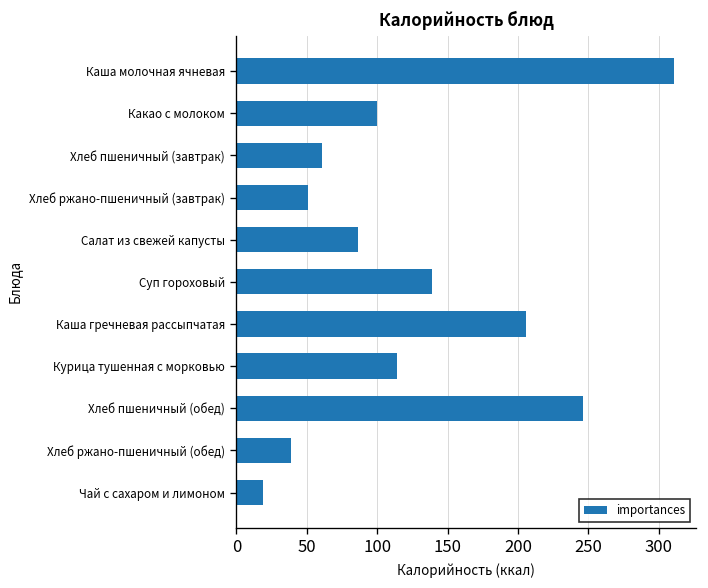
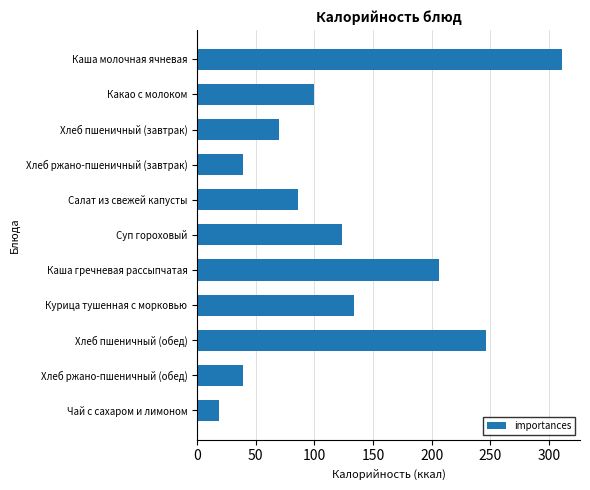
Хлеб пшеничный (завтрак): 61 -> 70
Хлеб ржано-пшеничный (завтрак): 51 -> 39
Суп гороховый: 139 -> 124
Курица тушенная с морковью: 114 -> 134
